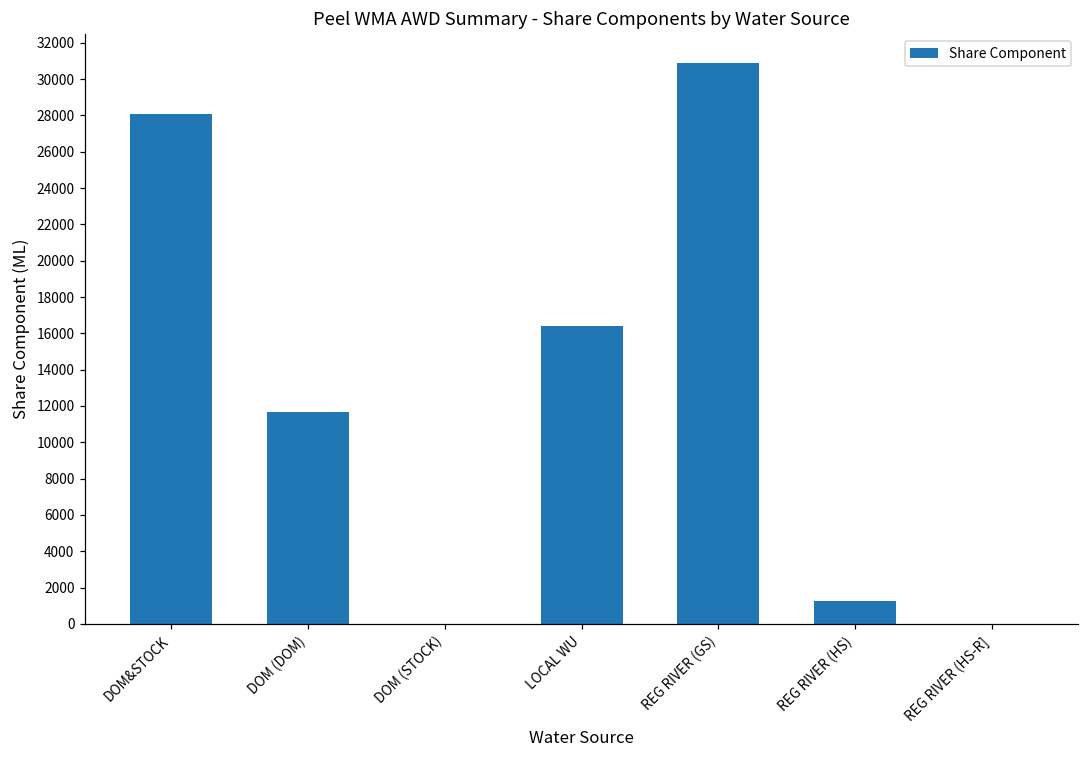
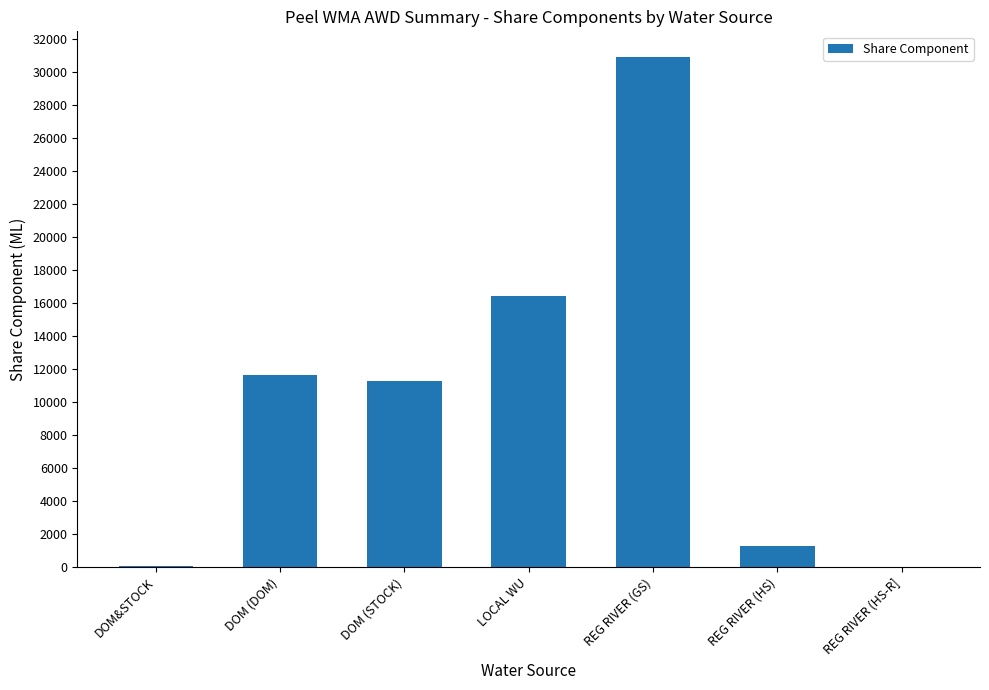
DOM&STOCK: 28100 -> 100
DOM (STOCK): 0 -> 11300
